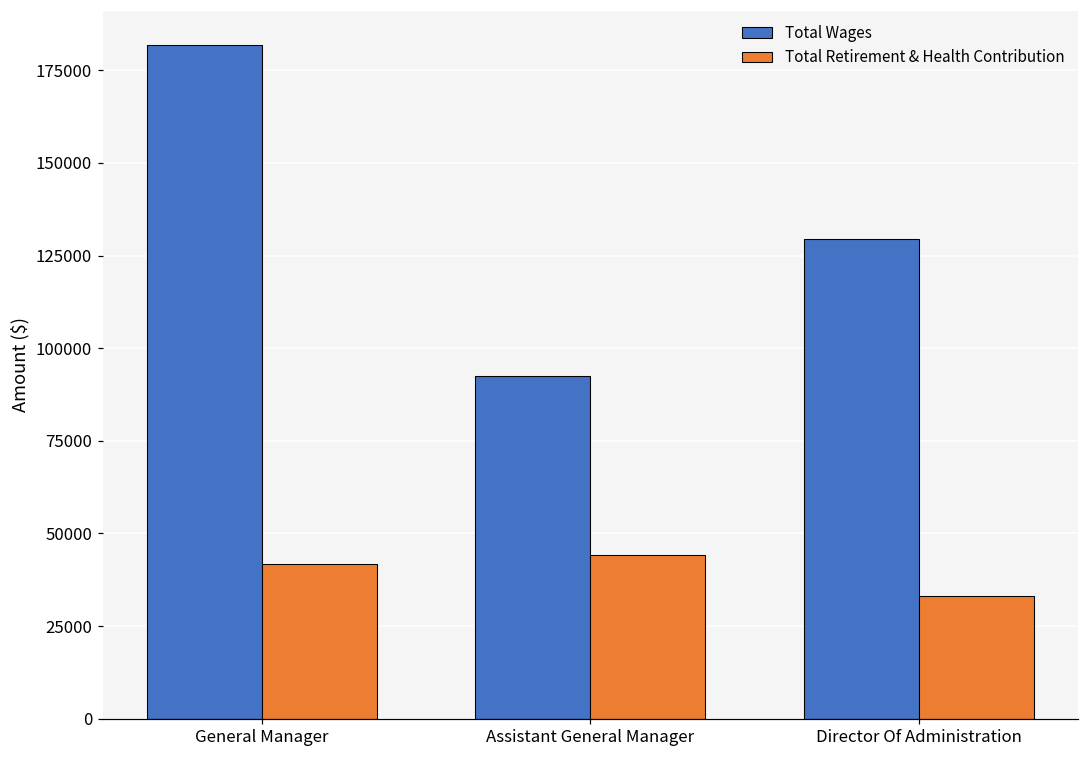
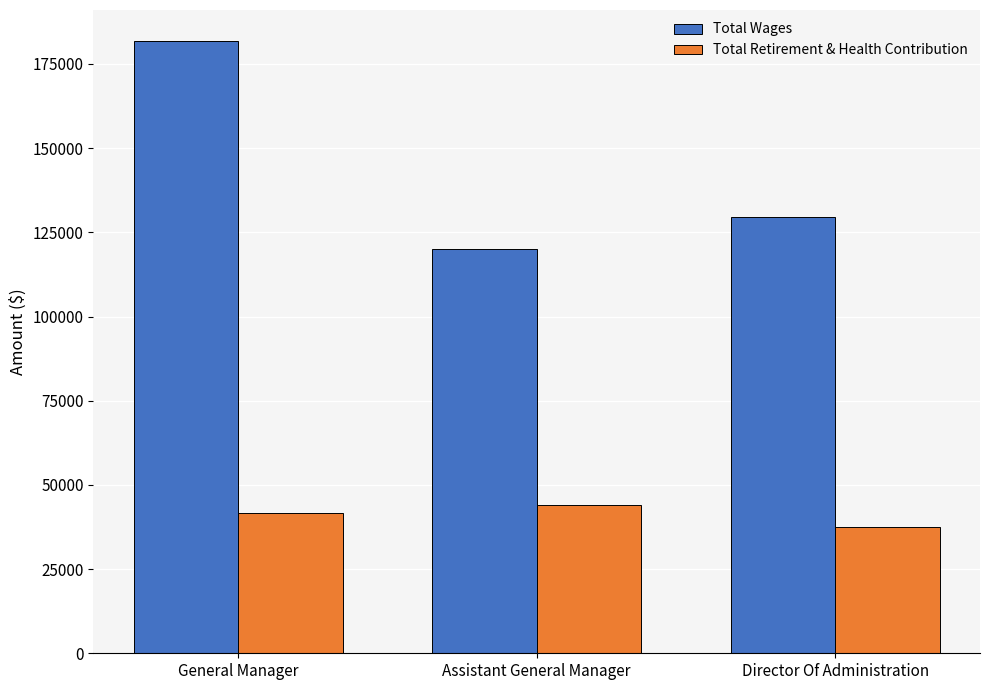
Total Wages, Assistant General Manager: 93000 -> 120000
Total Retirement & Health Contribution, Director Of Administration: 33000 -> 38000
